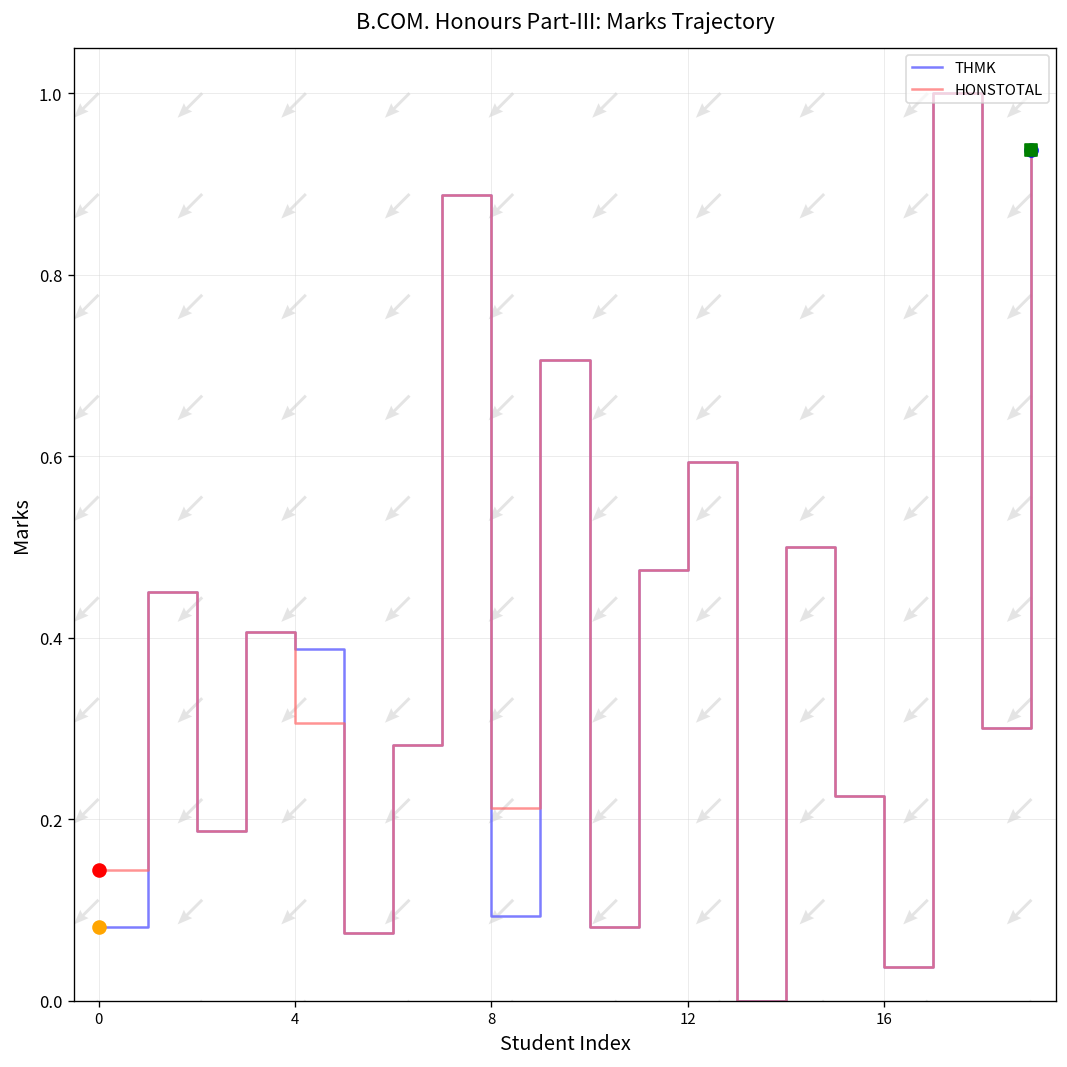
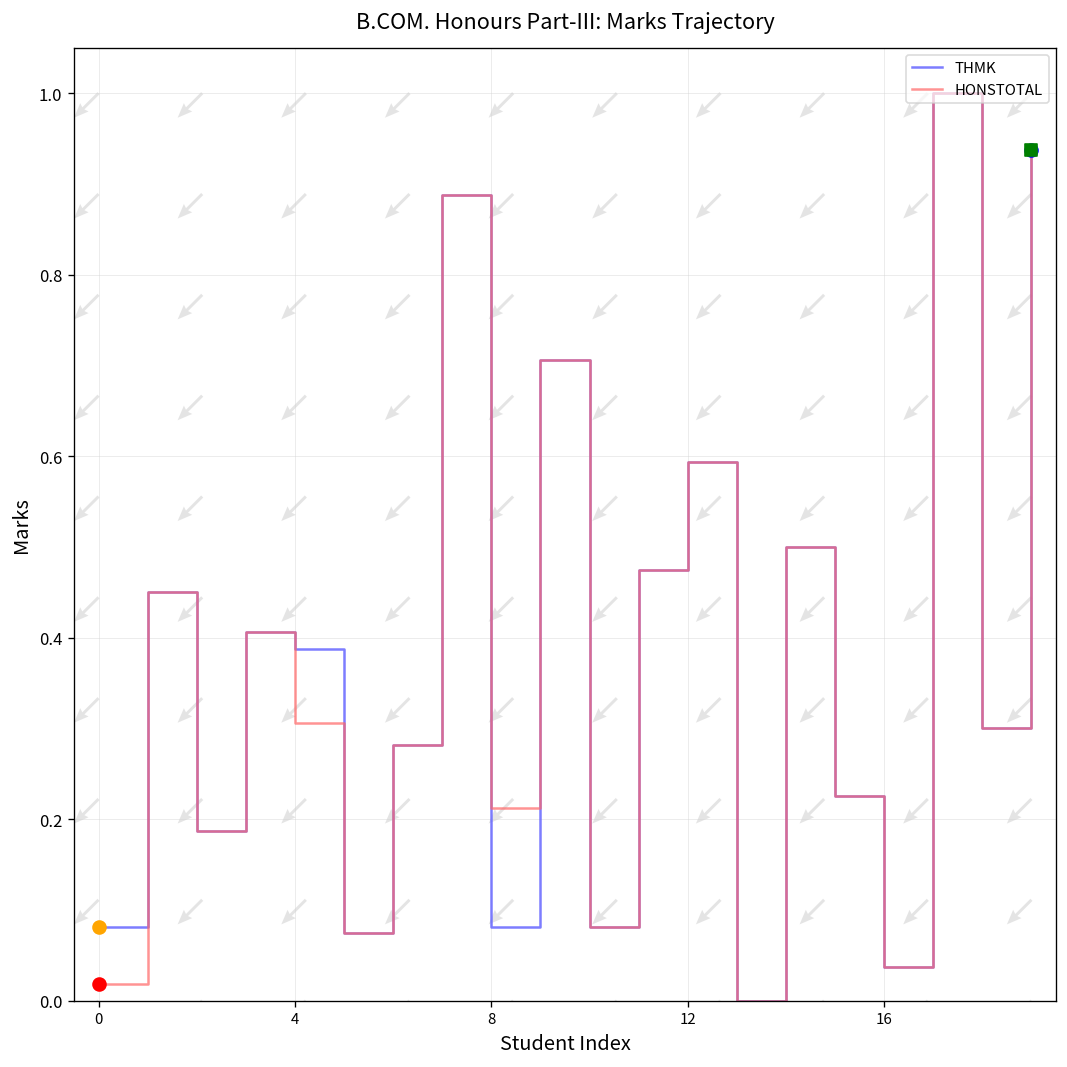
HONSTOTAL, 0: 0.14 -> 0.02
THMK, 8: 0.09 -> 0.08
